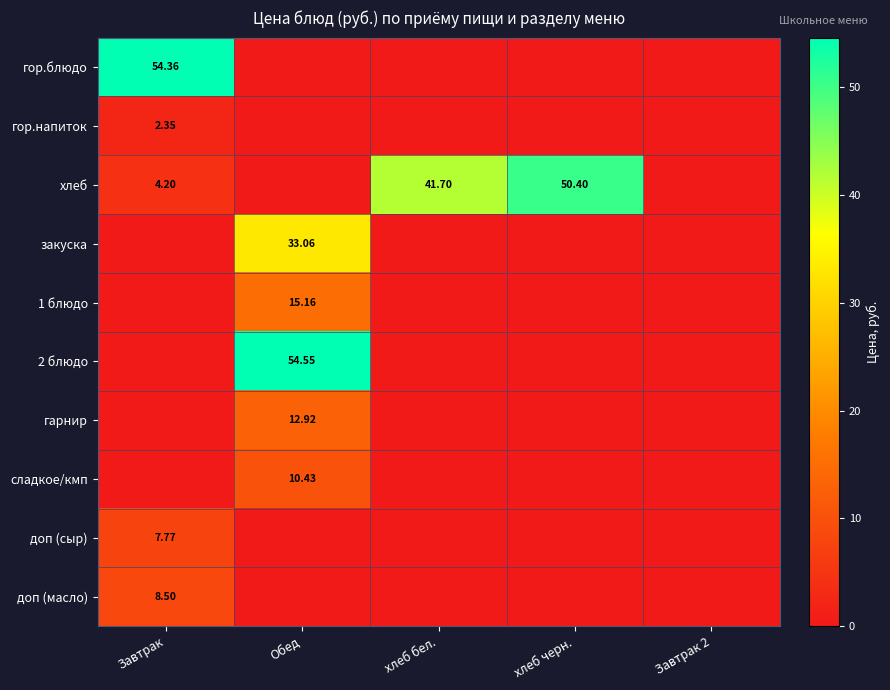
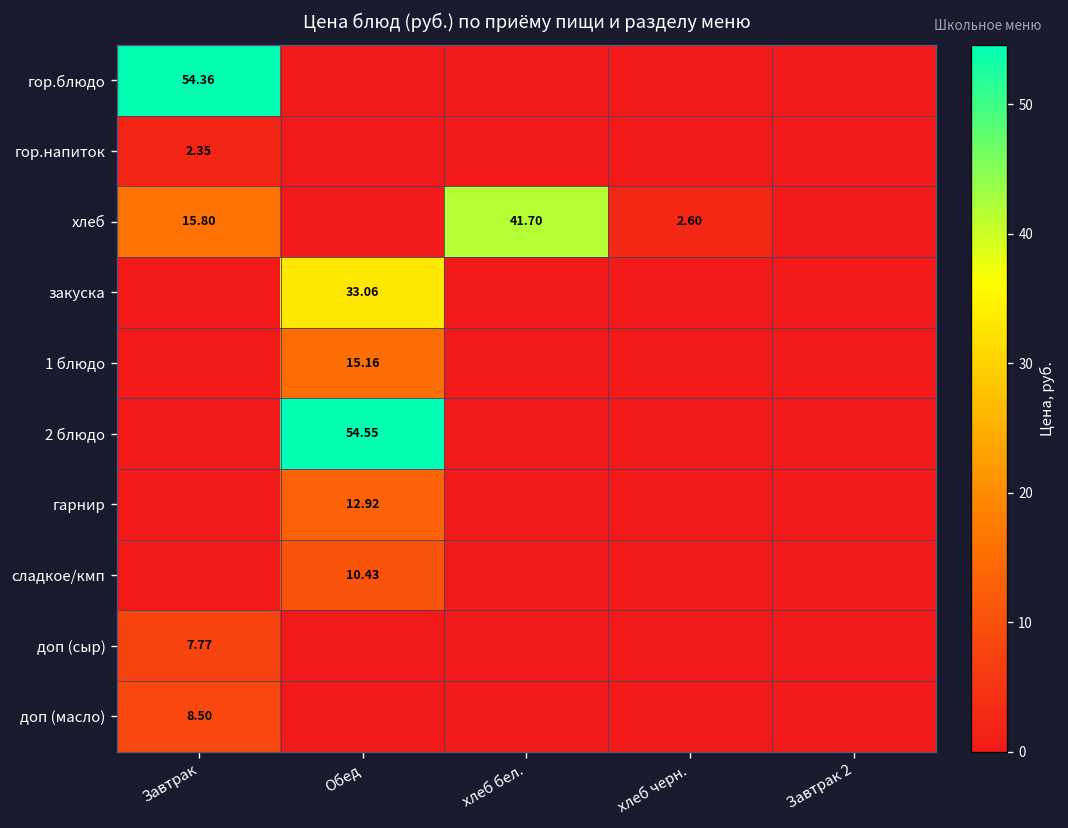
хлеб, Завтрак: 4.20 -> 15.80
хлеб, хлеб черн.: 50.40 -> 2.60
